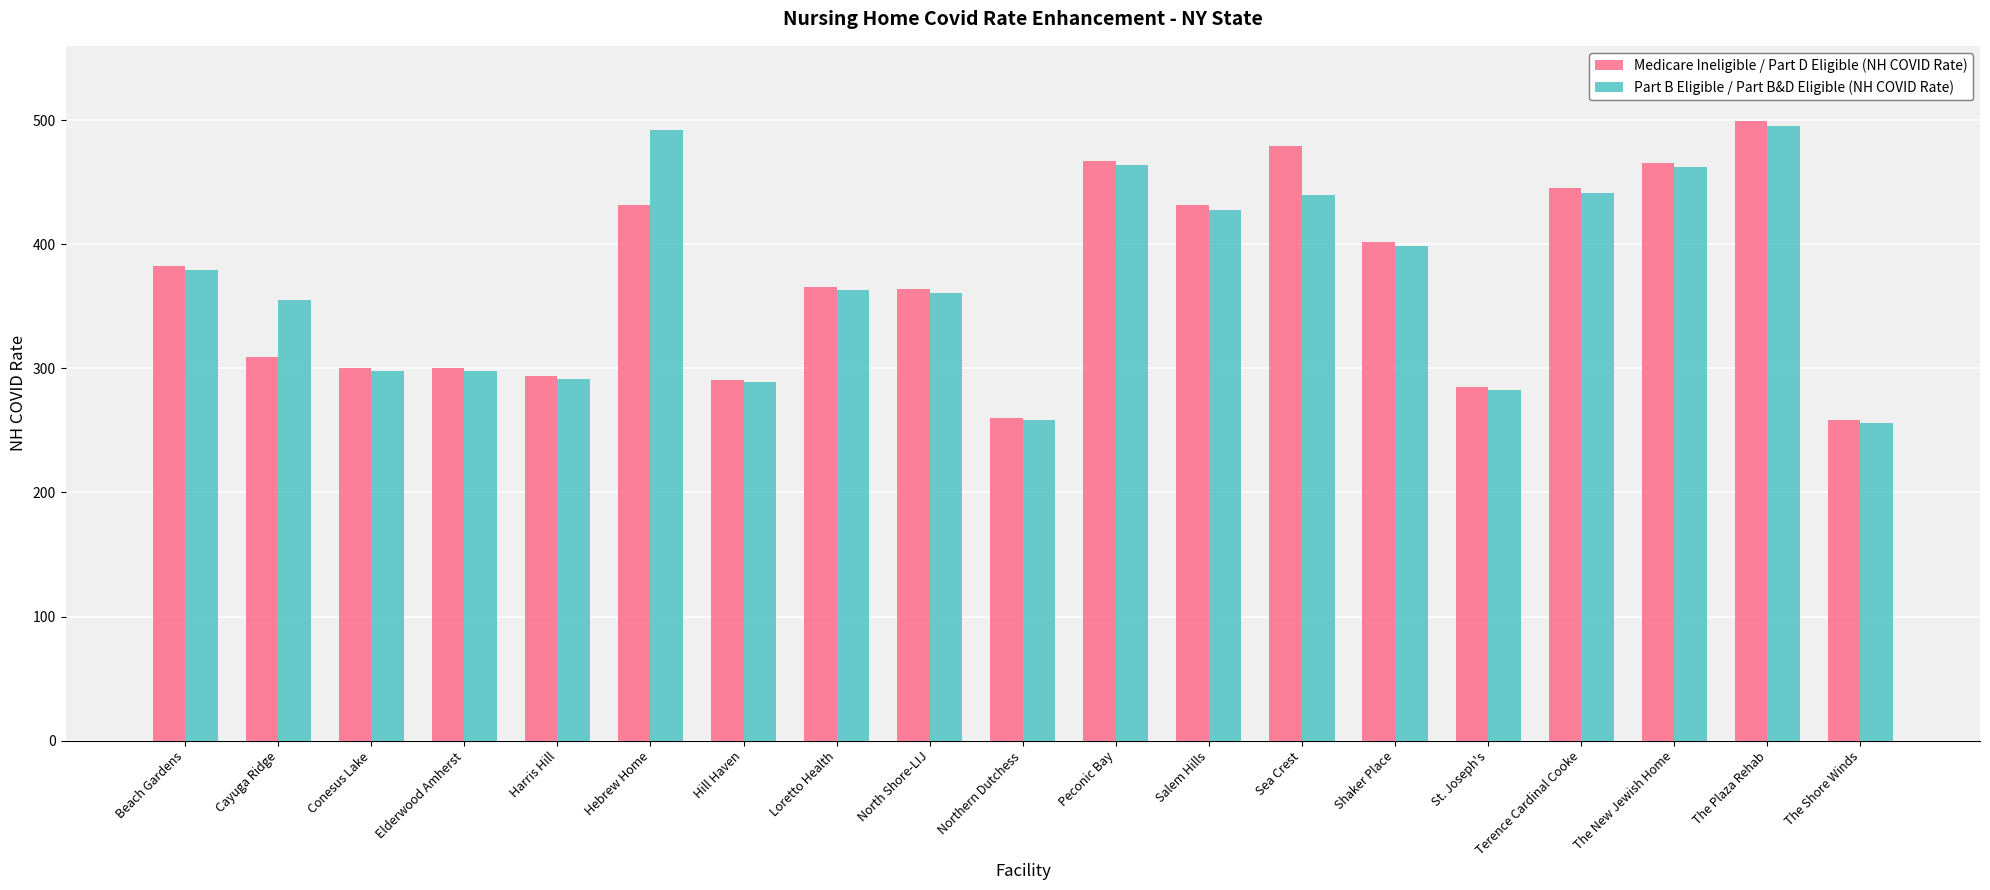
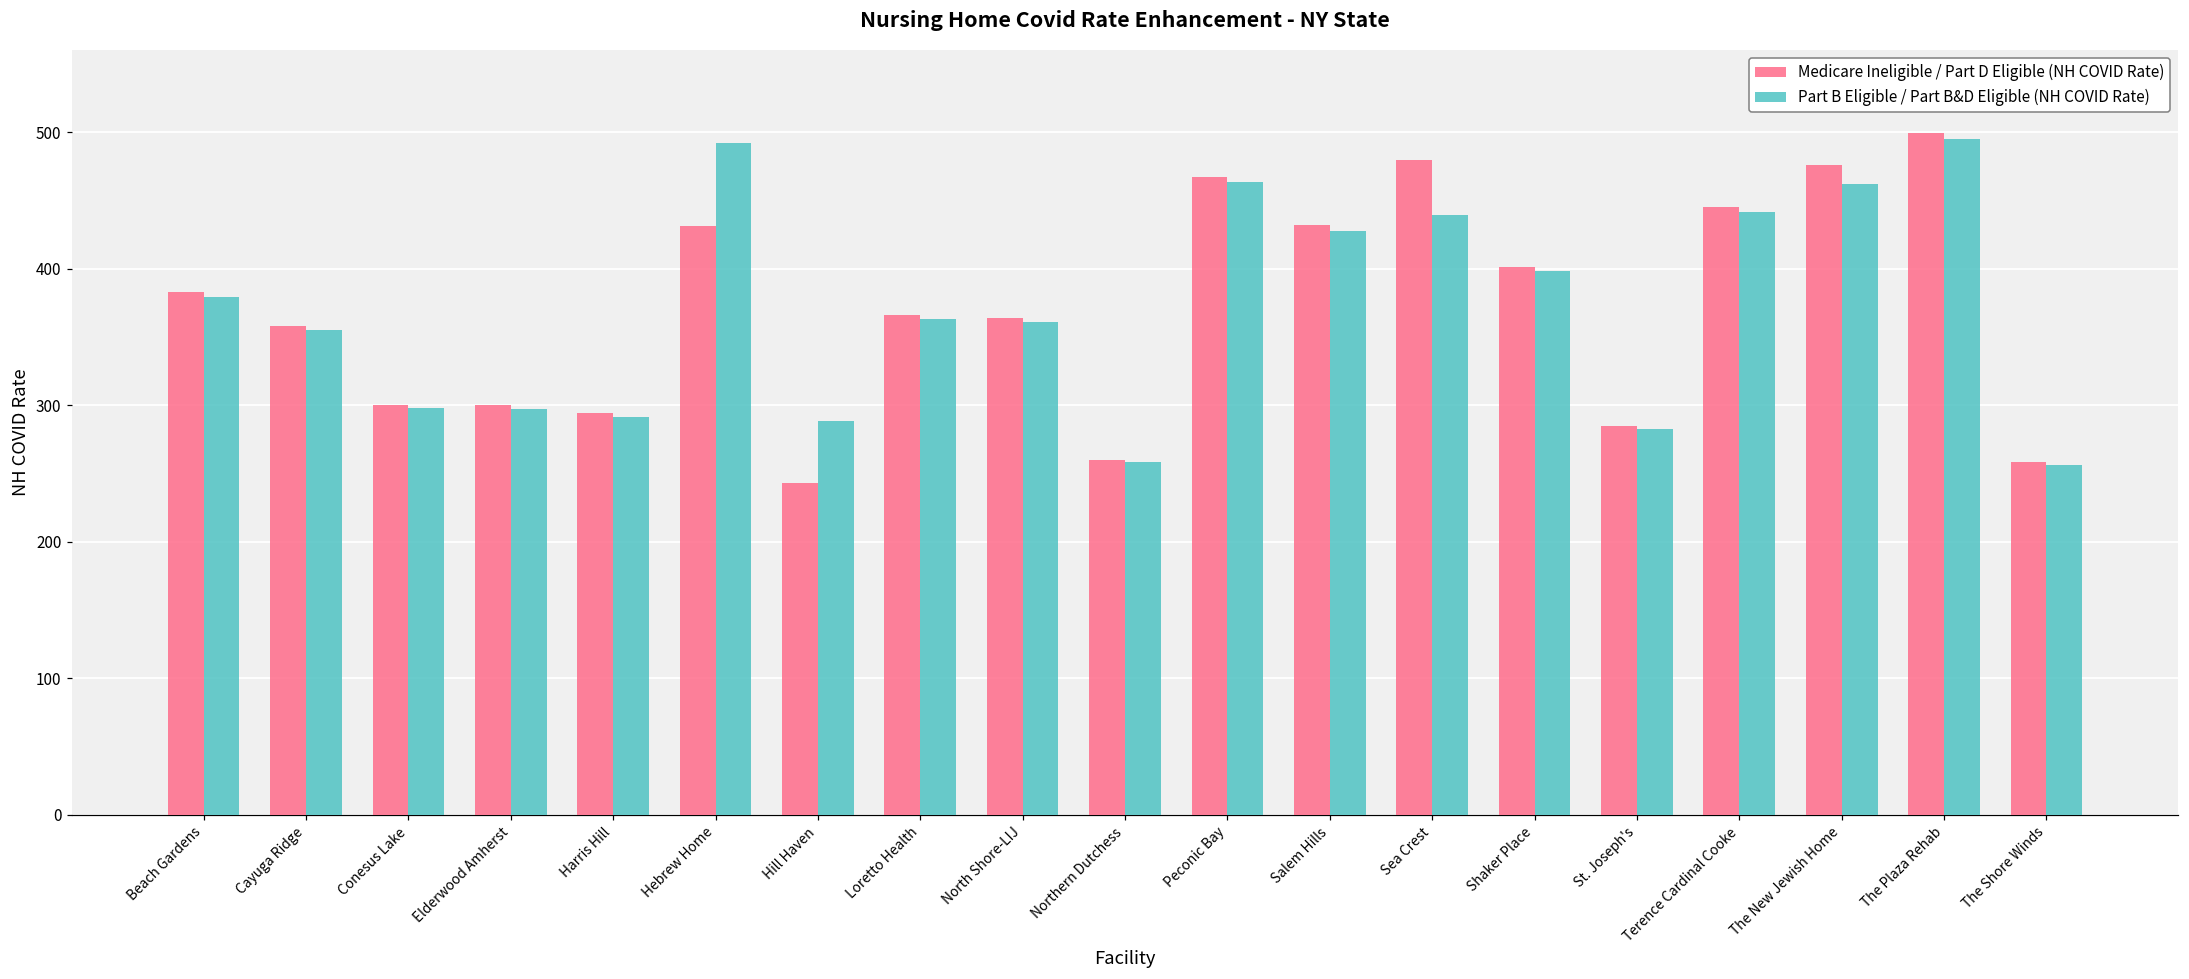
Medicare Ineligible / Part D Eligible (NH COVID Rate), Cayuga Ridge: 309 -> 358
Medicare Ineligible / Part D Eligible (NH COVID Rate), Hill Haven: 291 -> 243
Medicare Ineligible / Part D Eligible (NH COVID Rate), The New Jewish Home: 466 -> 476
